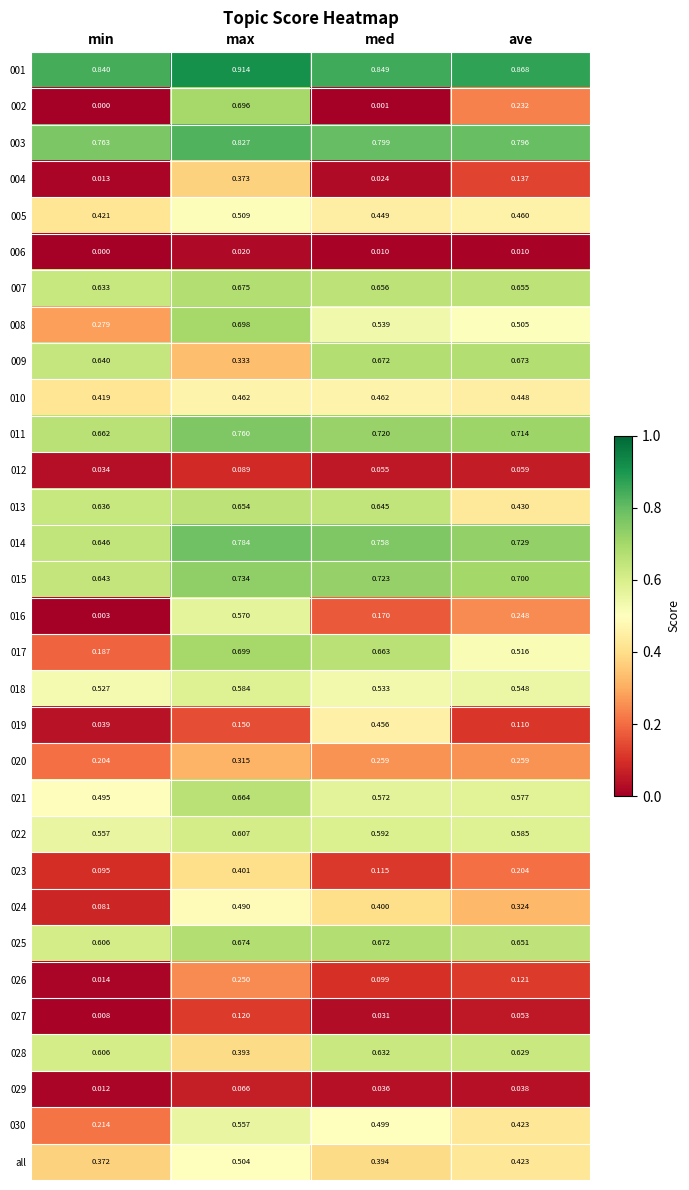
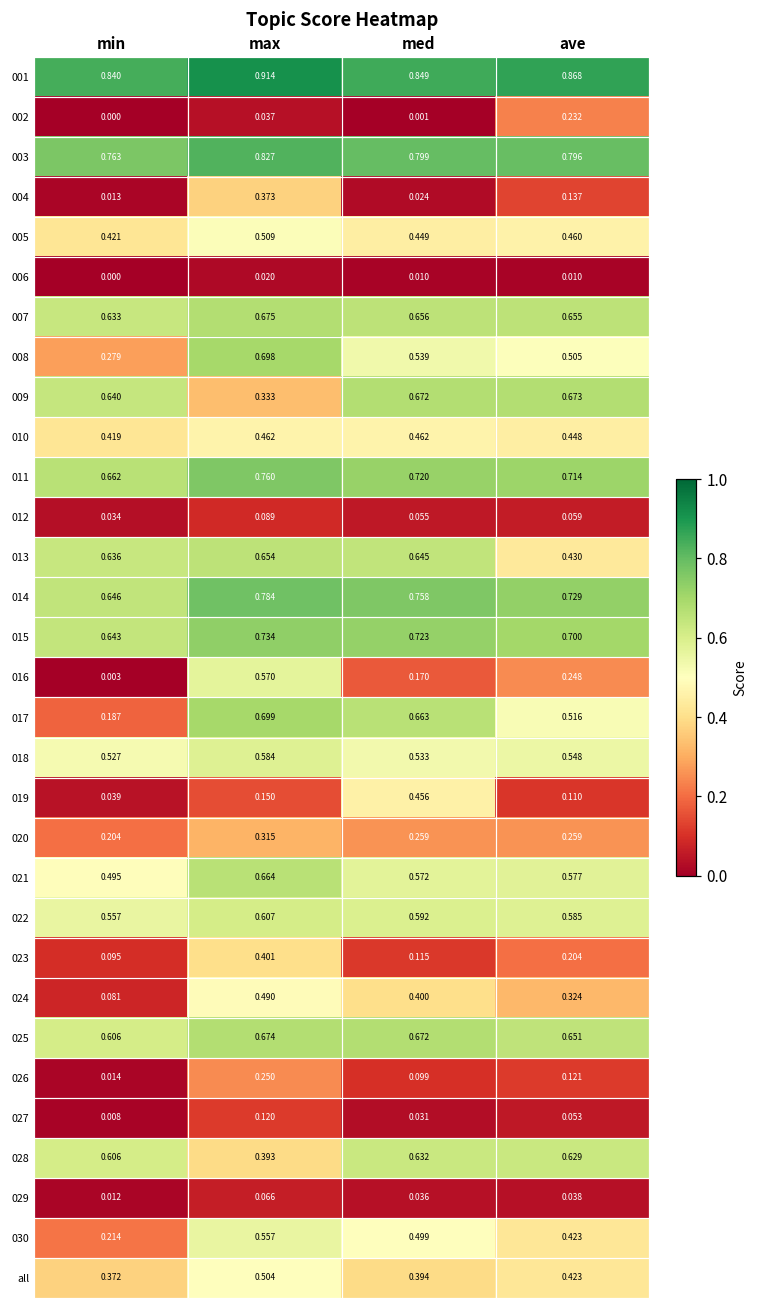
002, max: 0.696 -> 0.037
